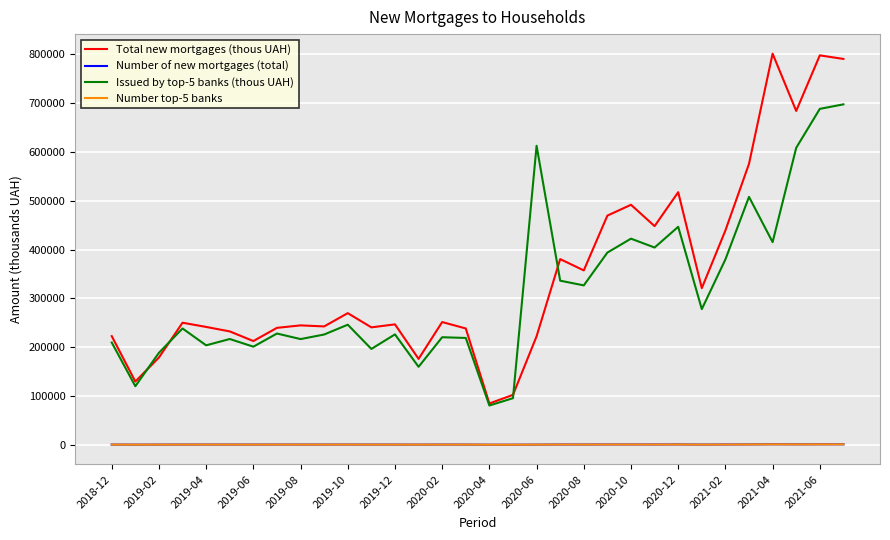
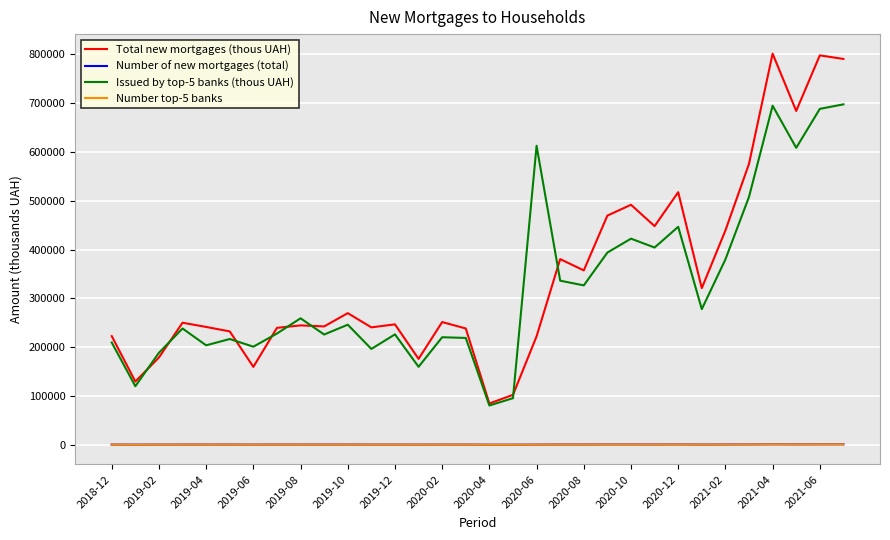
Total new mortgages (thous UAH), 2019-06: 210000 -> 160000
Issued by top-5 banks (thous UAH), 2019-08: 220000 -> 260000
Issued by top-5 banks (thous UAH), 2021-04: 420000 -> 690000
